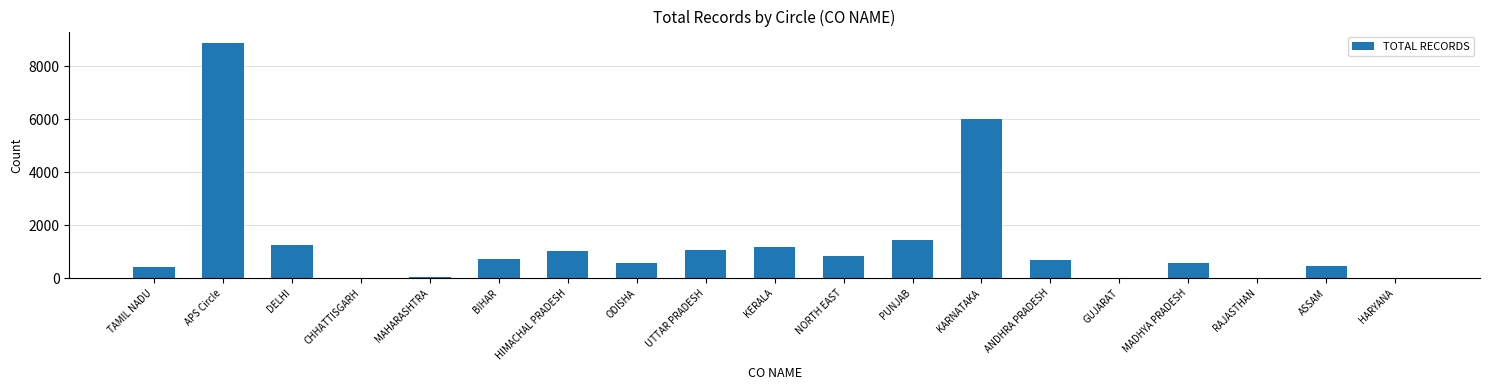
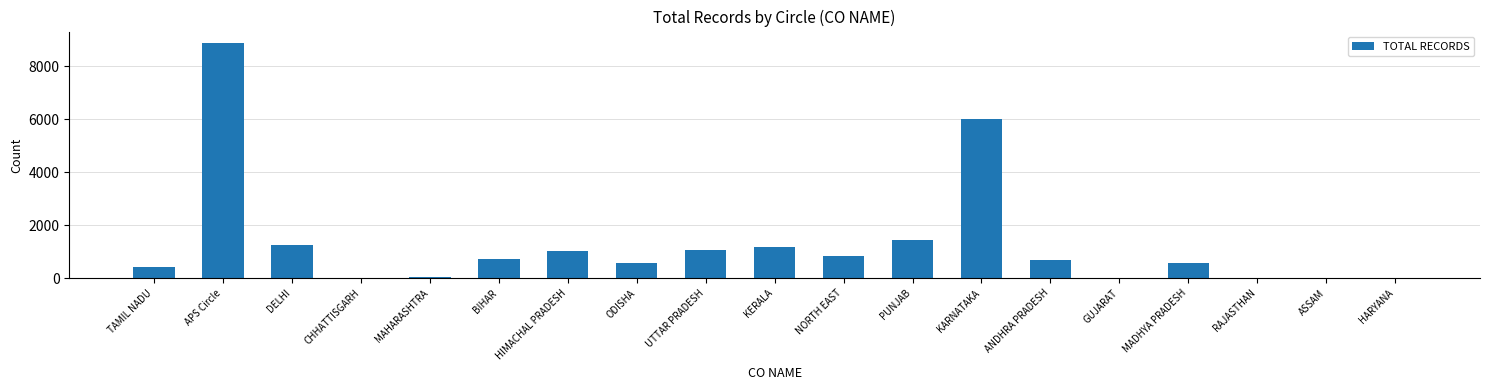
ASSAM: 400 -> 0
